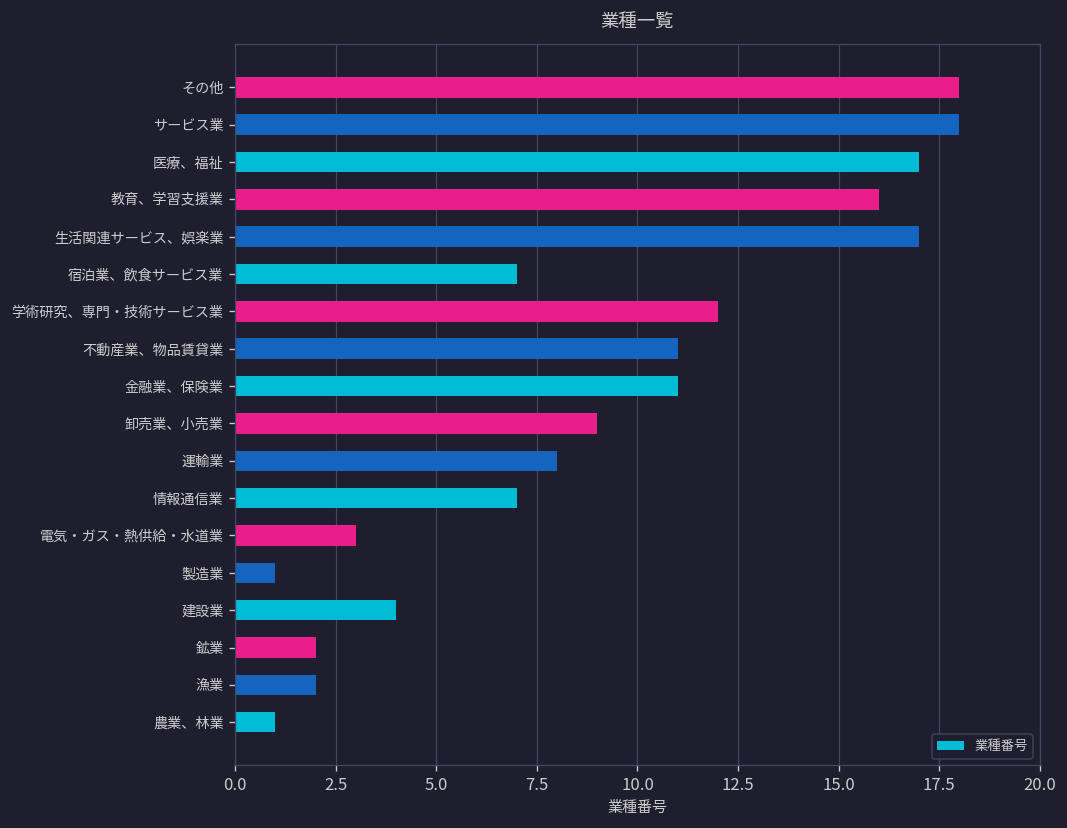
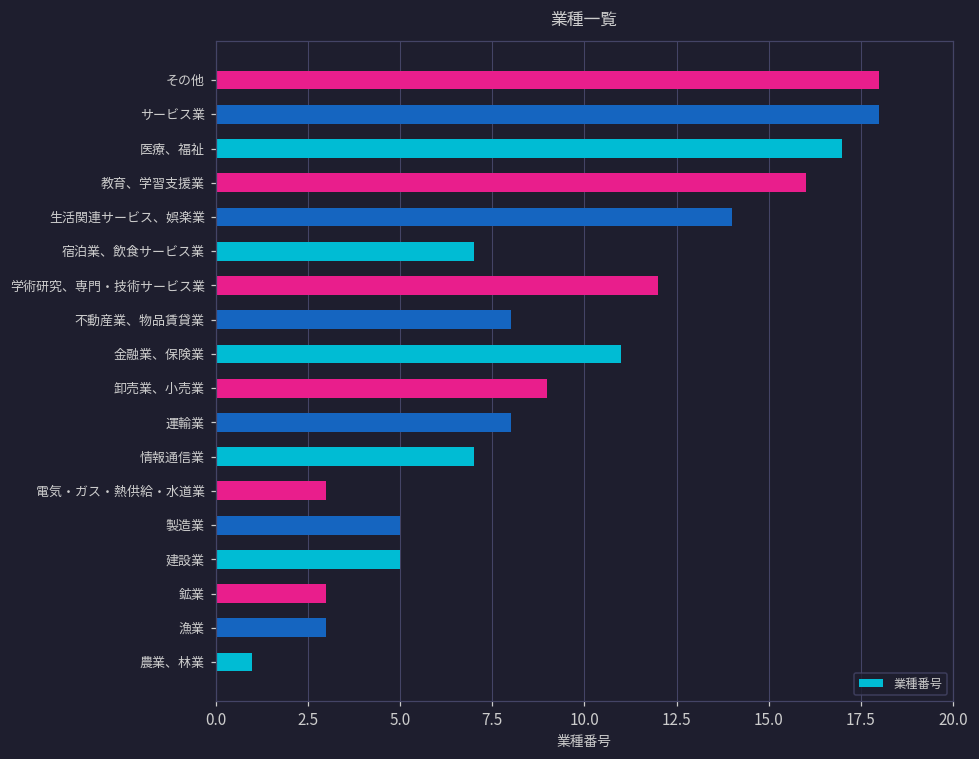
生活関連サービス、娯楽業: 17 -> 14
不動産業、物品賃貸業: 11 -> 8
製造業: 1 -> 5
建設業: 4 -> 5
鉱業: 2 -> 3
漁業: 2 -> 3
